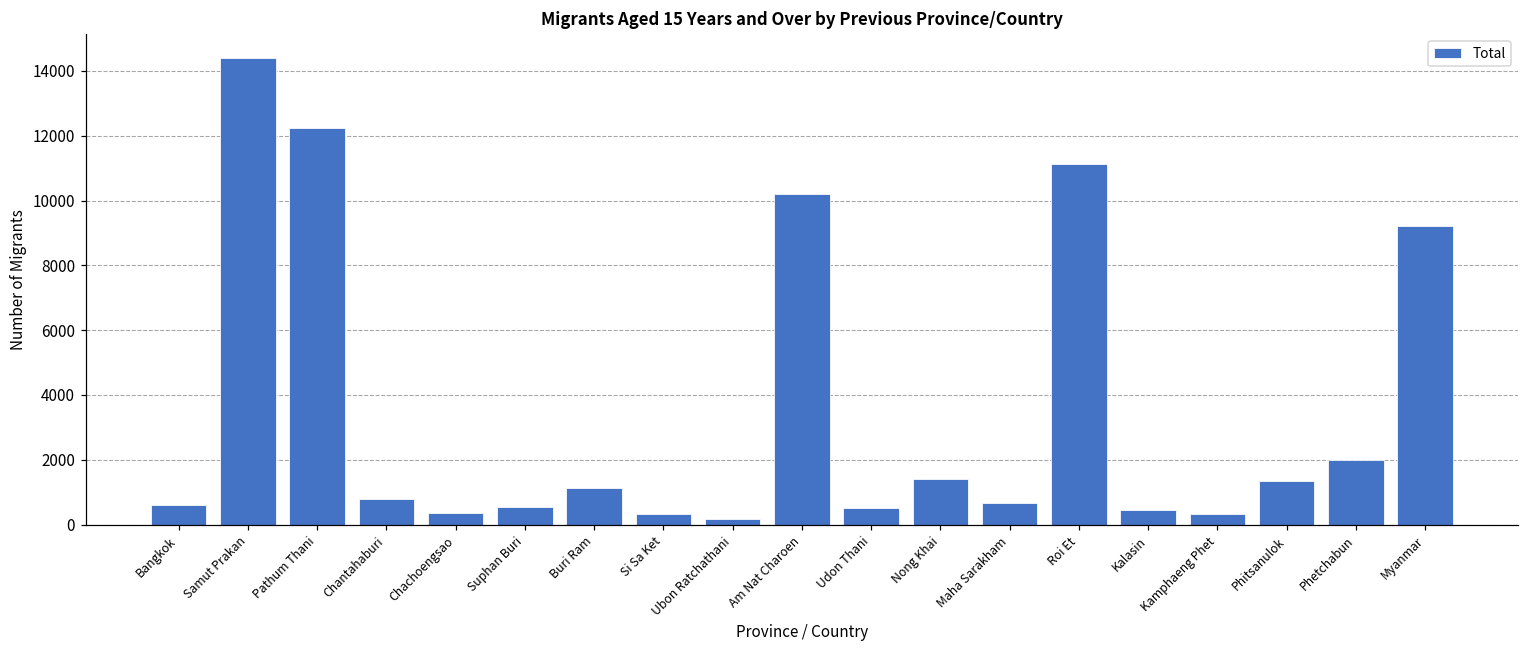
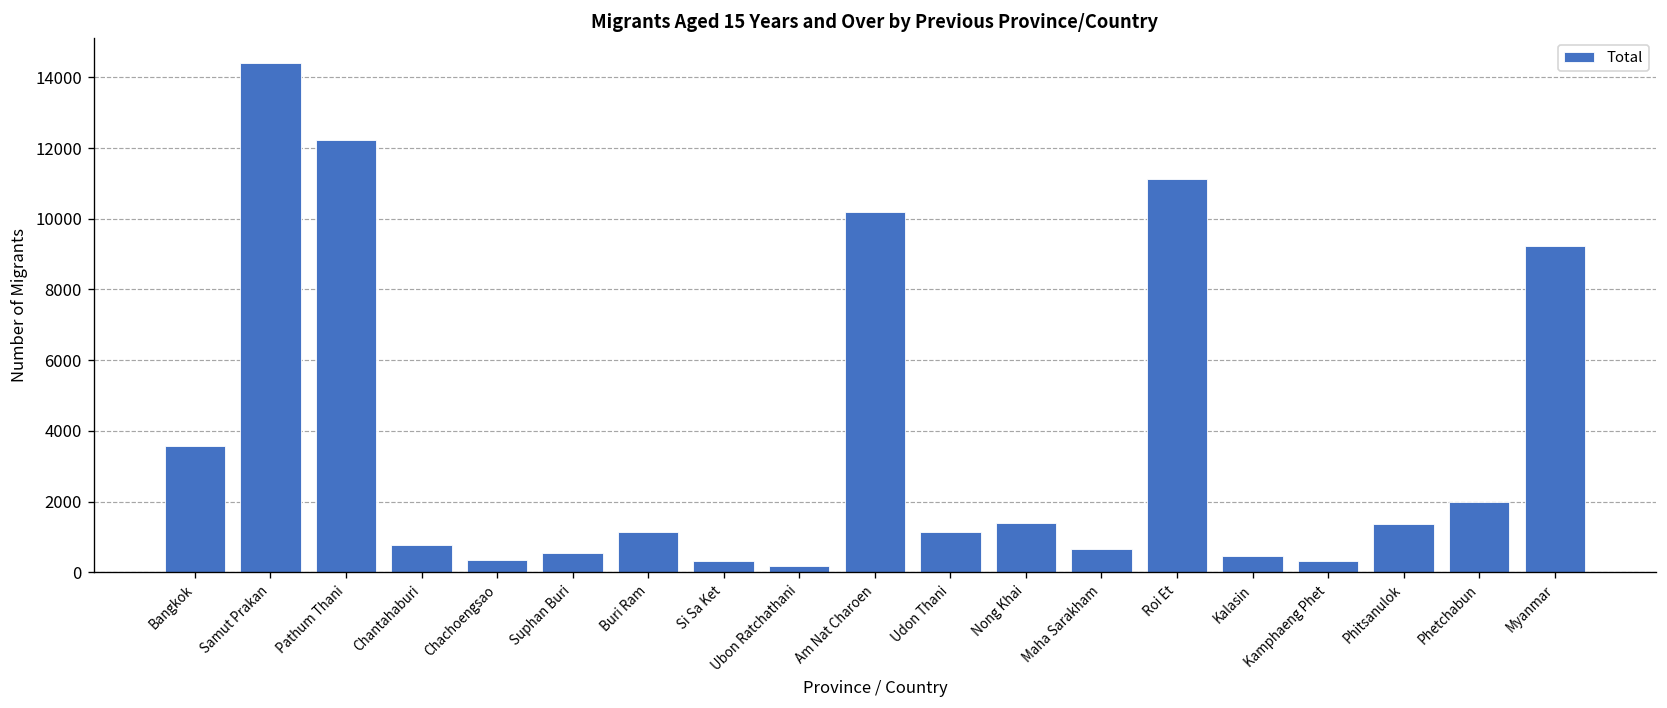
Bangkok: 600 -> 3600
Udon Thani: 500 -> 1100
